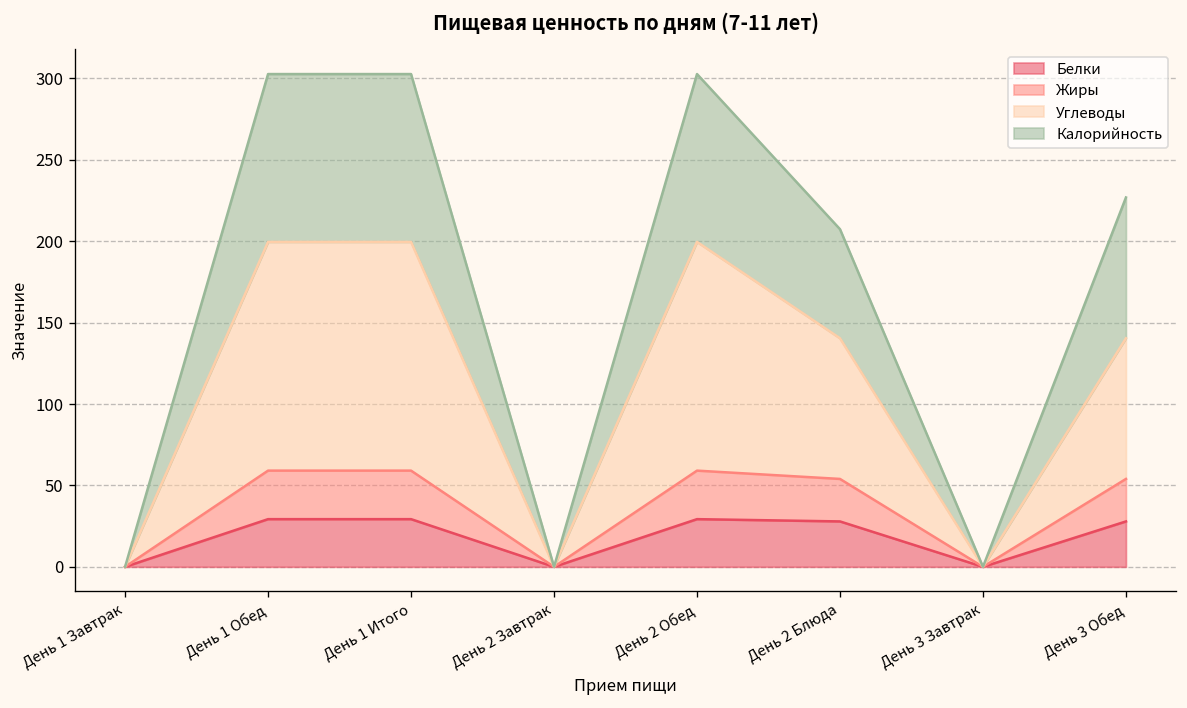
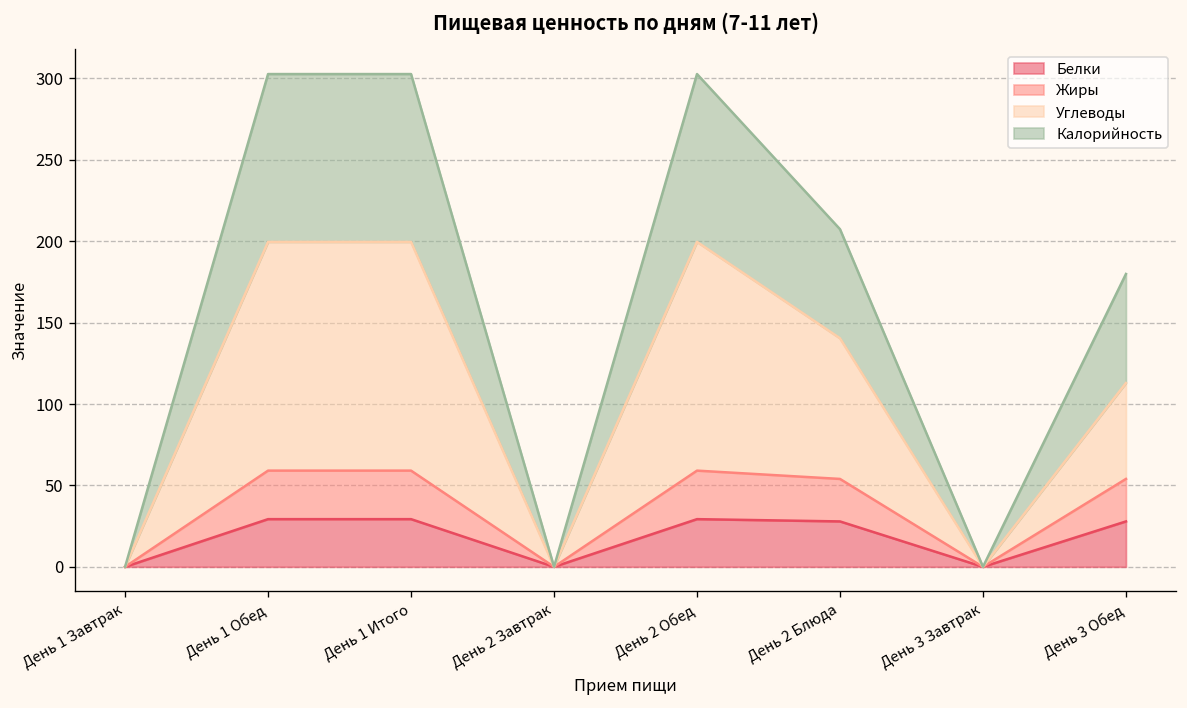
Углеводы, День 3 Обед: 86 -> 59
Калорийность, День 3 Обед: 87 -> 67
